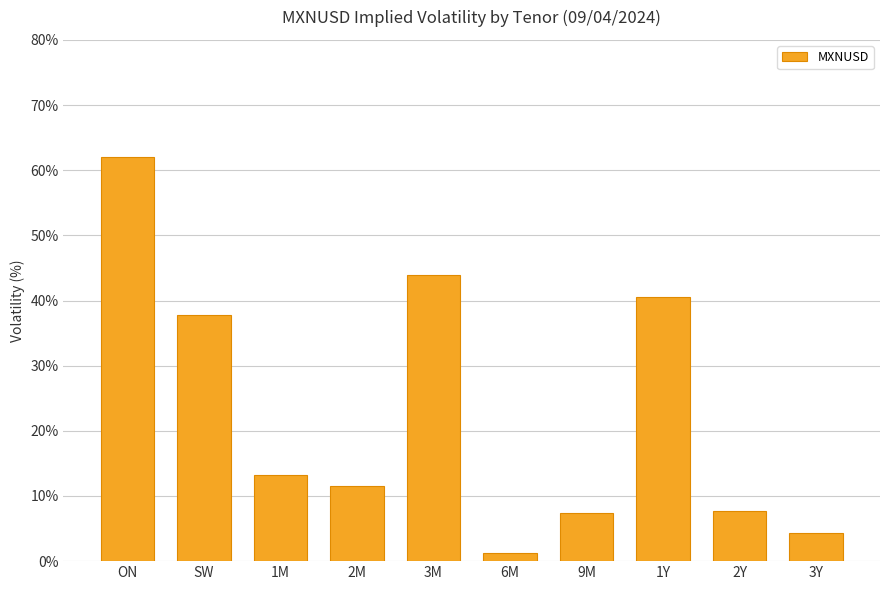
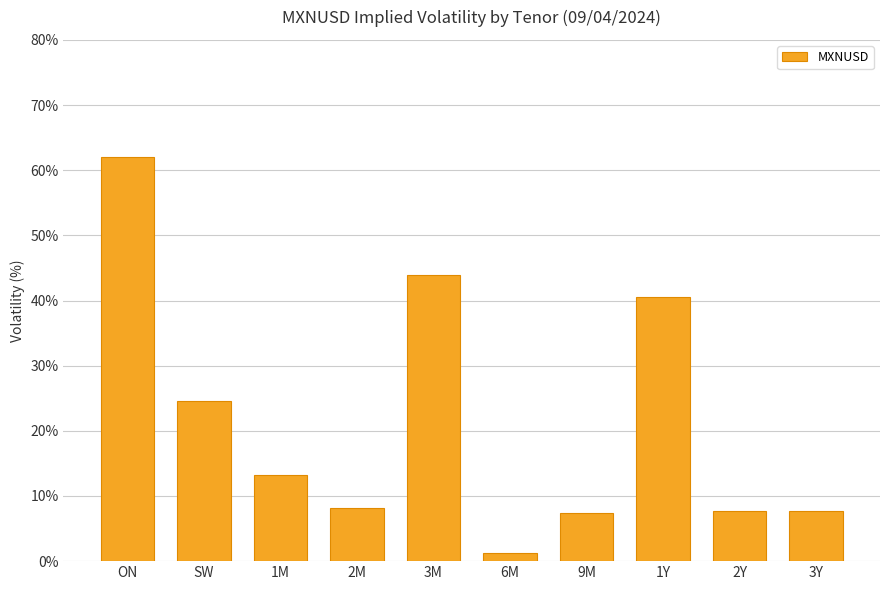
SW: 38% -> 25%
2M: 12% -> 8%
3Y: 4% -> 8%
